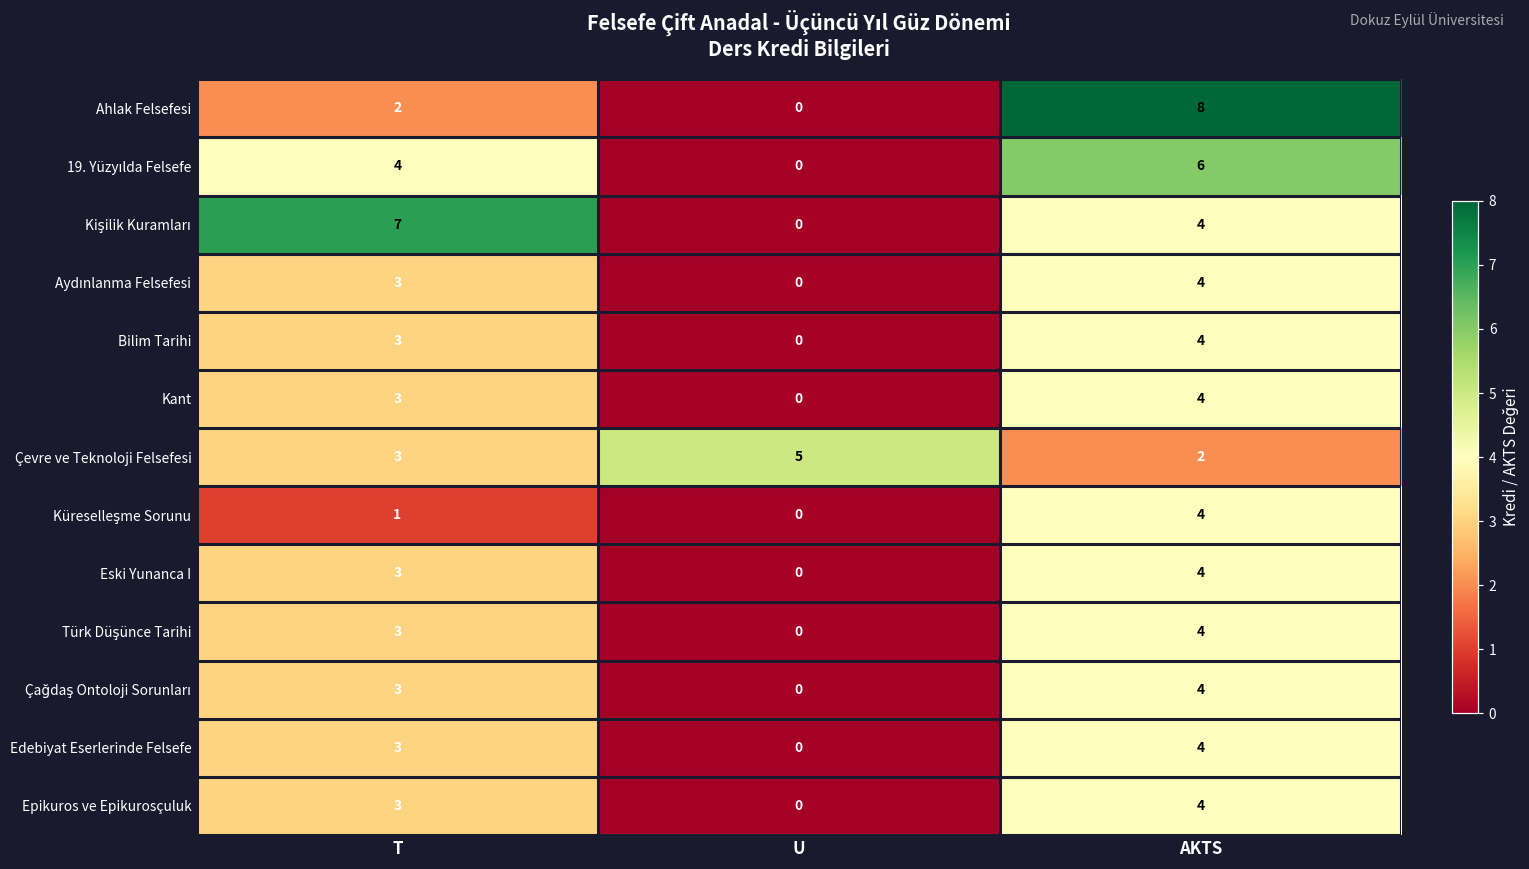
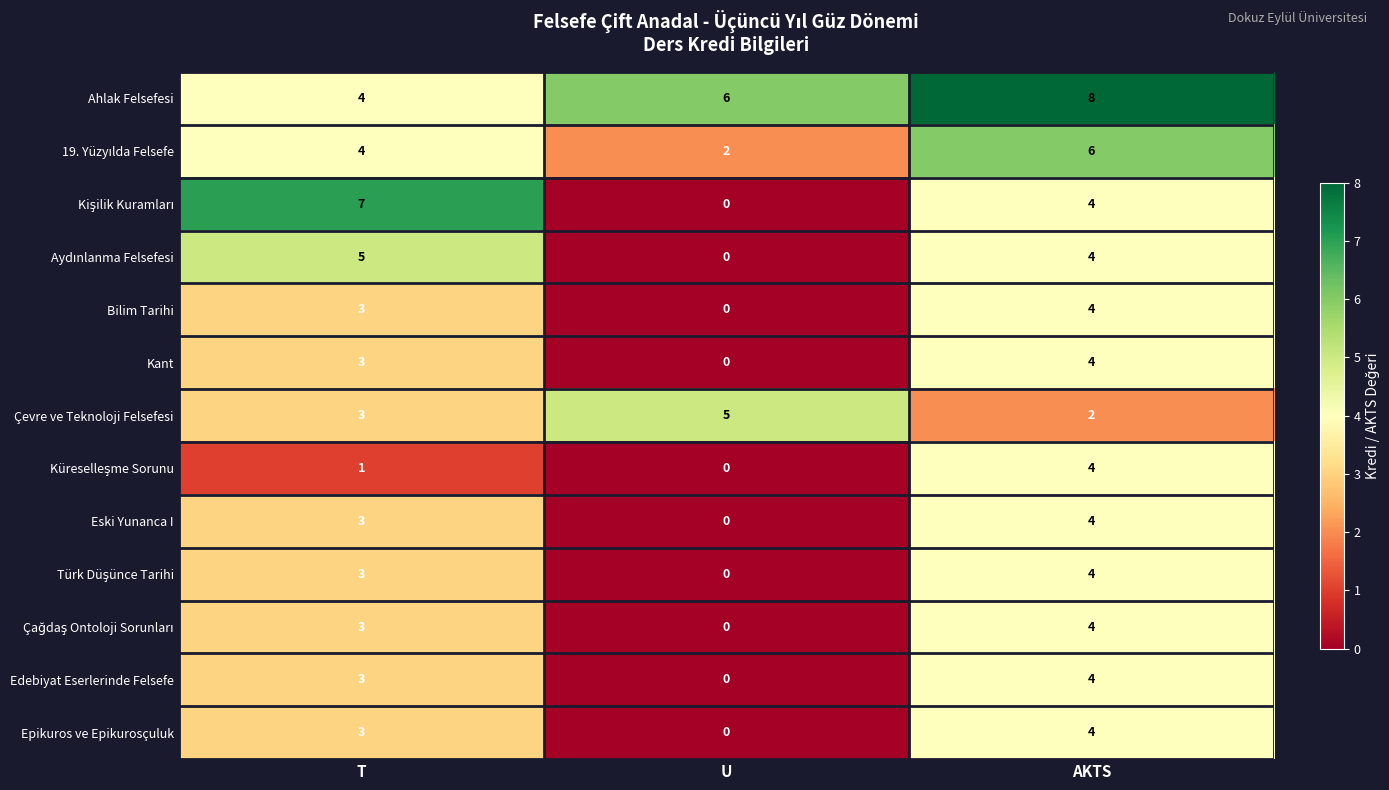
Ahlak Felsefesi, T: 2 -> 4
Ahlak Felsefesi, U: 0 -> 6
19. Yüzyılda Felsefe, U: 0 -> 2
Aydınlanma Felsefesi, T: 3 -> 5
